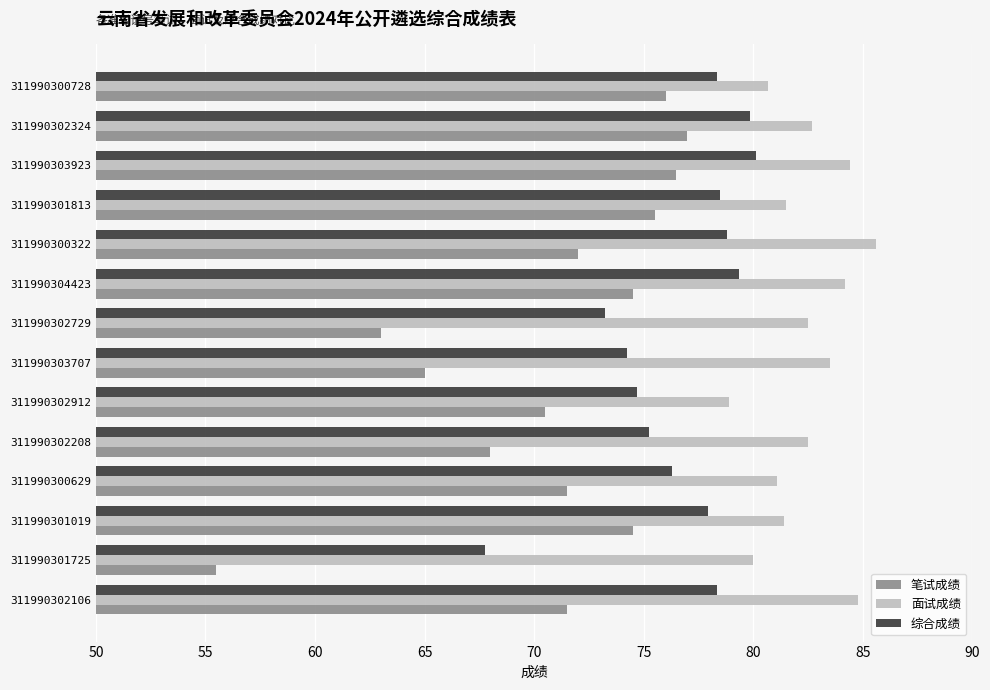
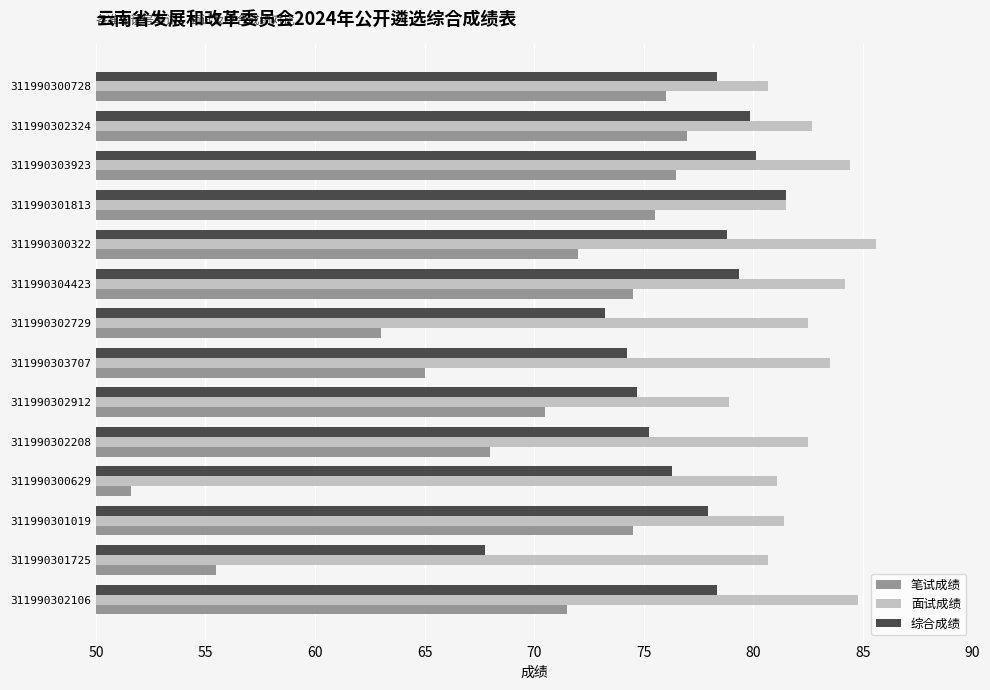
综合成绩, 311990301813: 78.5 -> 81.5
笔试成绩, 311990300629: 71.5 -> 51.6
面试成绩, 311990301725: 80.0 -> 80.7
